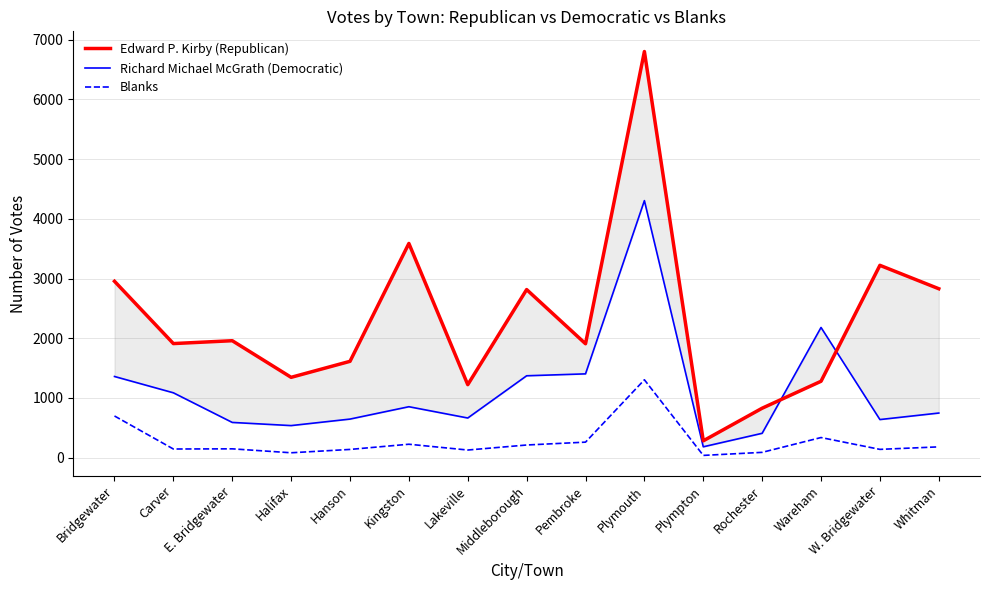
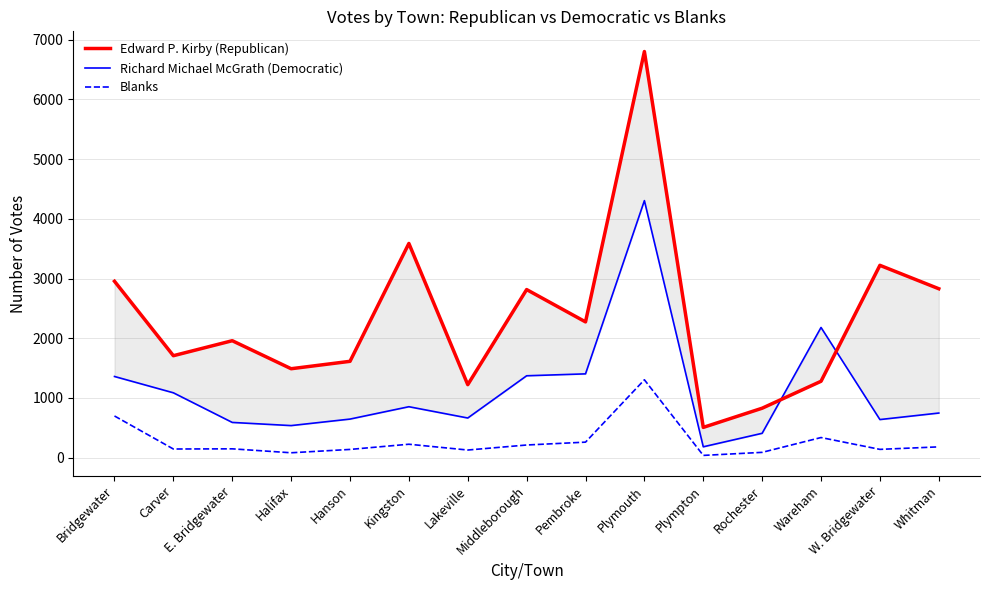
Edward P. Kirby (Republican), Carver: 1900 -> 1700
Edward P. Kirby (Republican), Halifax: 1300 -> 1500
Edward P. Kirby (Republican), Pembroke: 1900 -> 2300
Edward P. Kirby (Republican), Plympton: 300 -> 500
